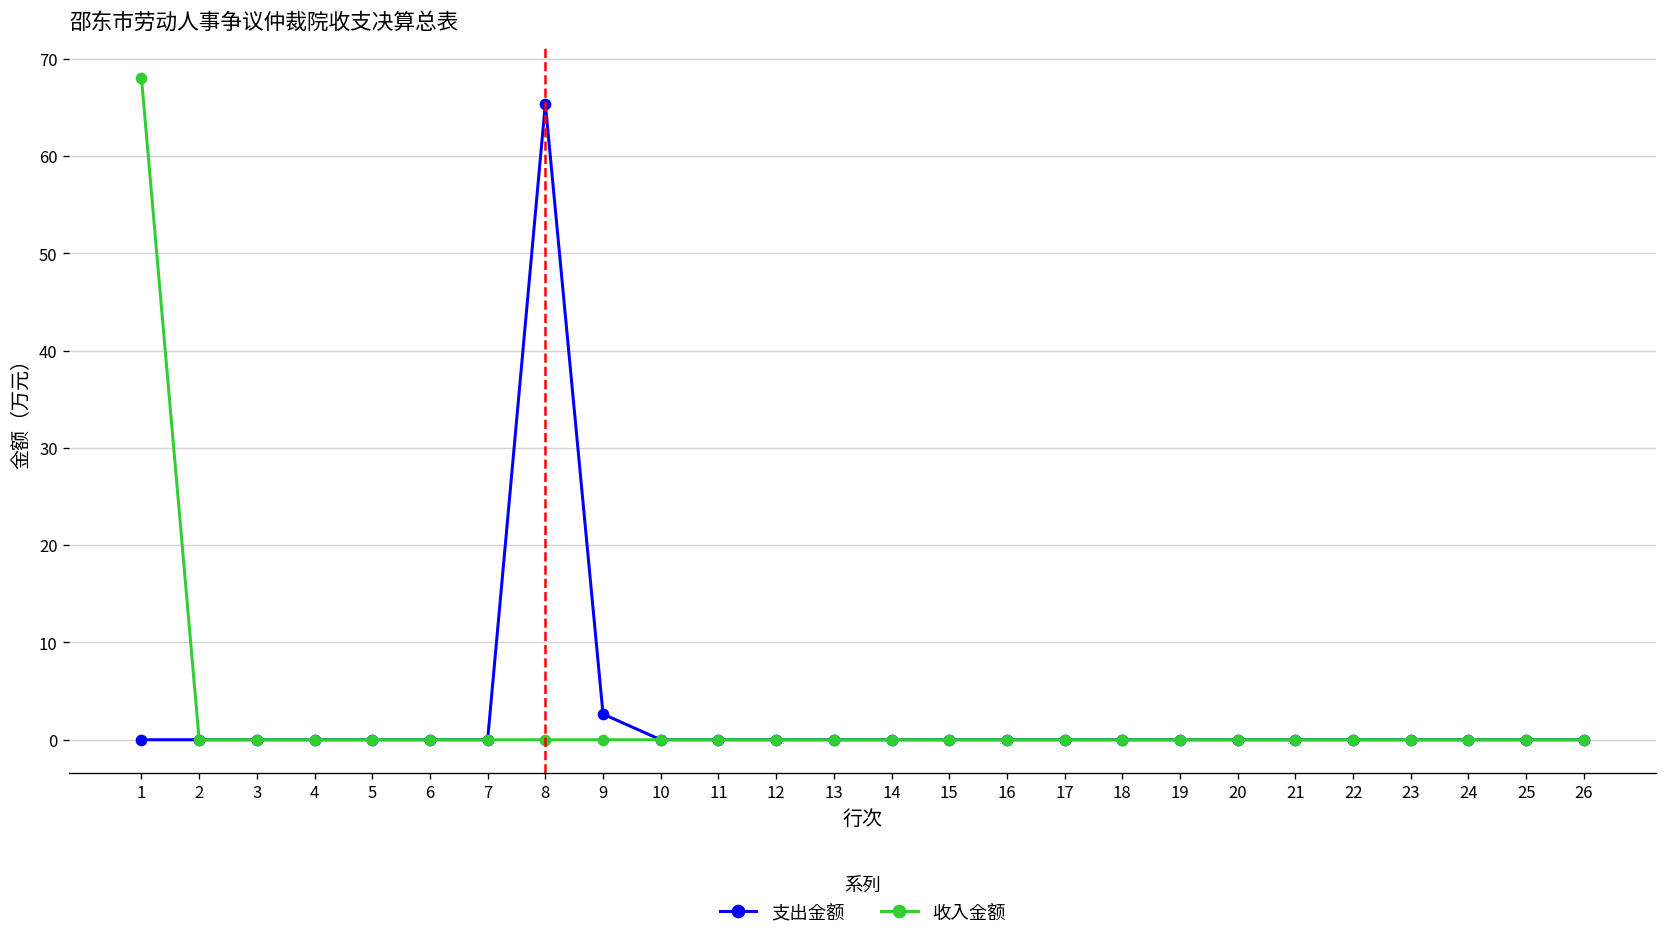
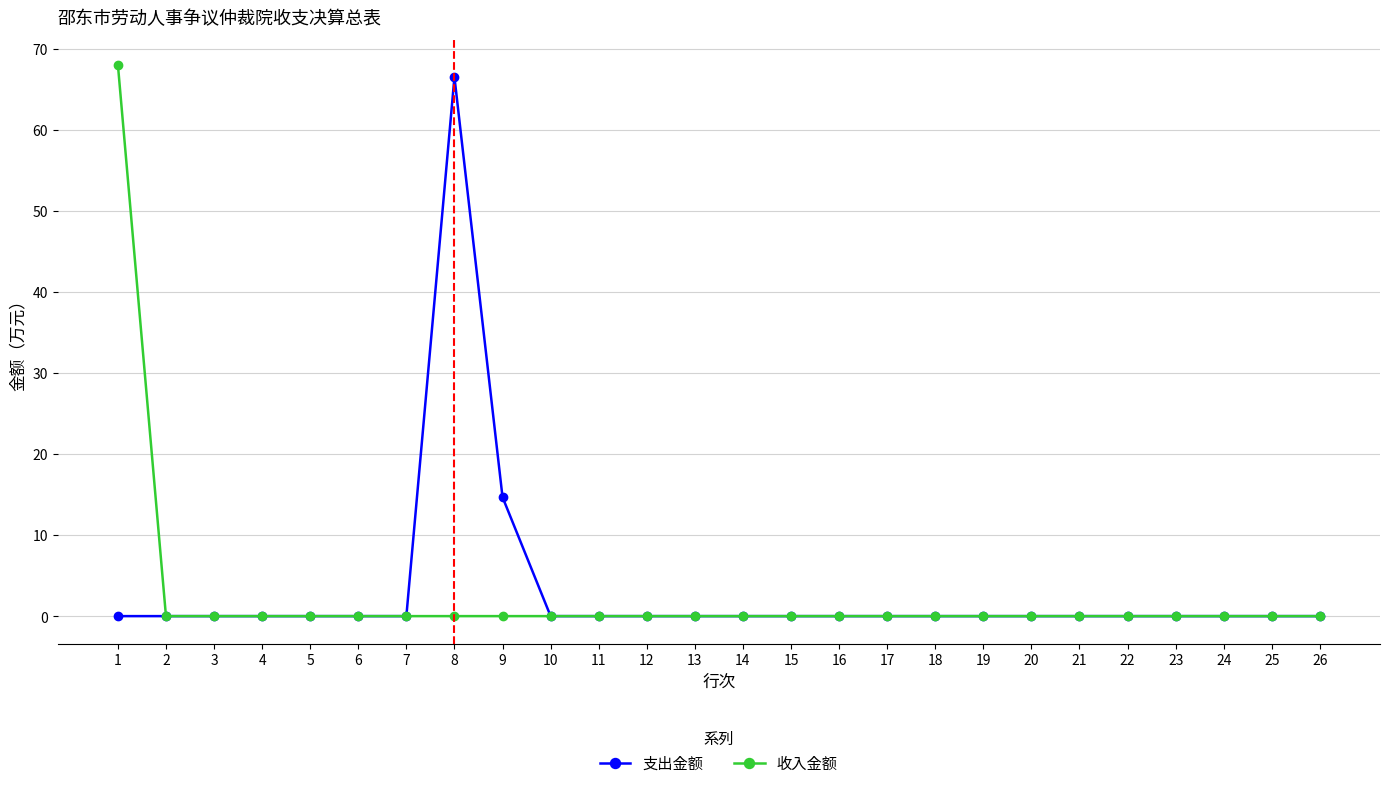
支出金额, 8: 65 -> 67
支出金额, 9: 3 -> 15
